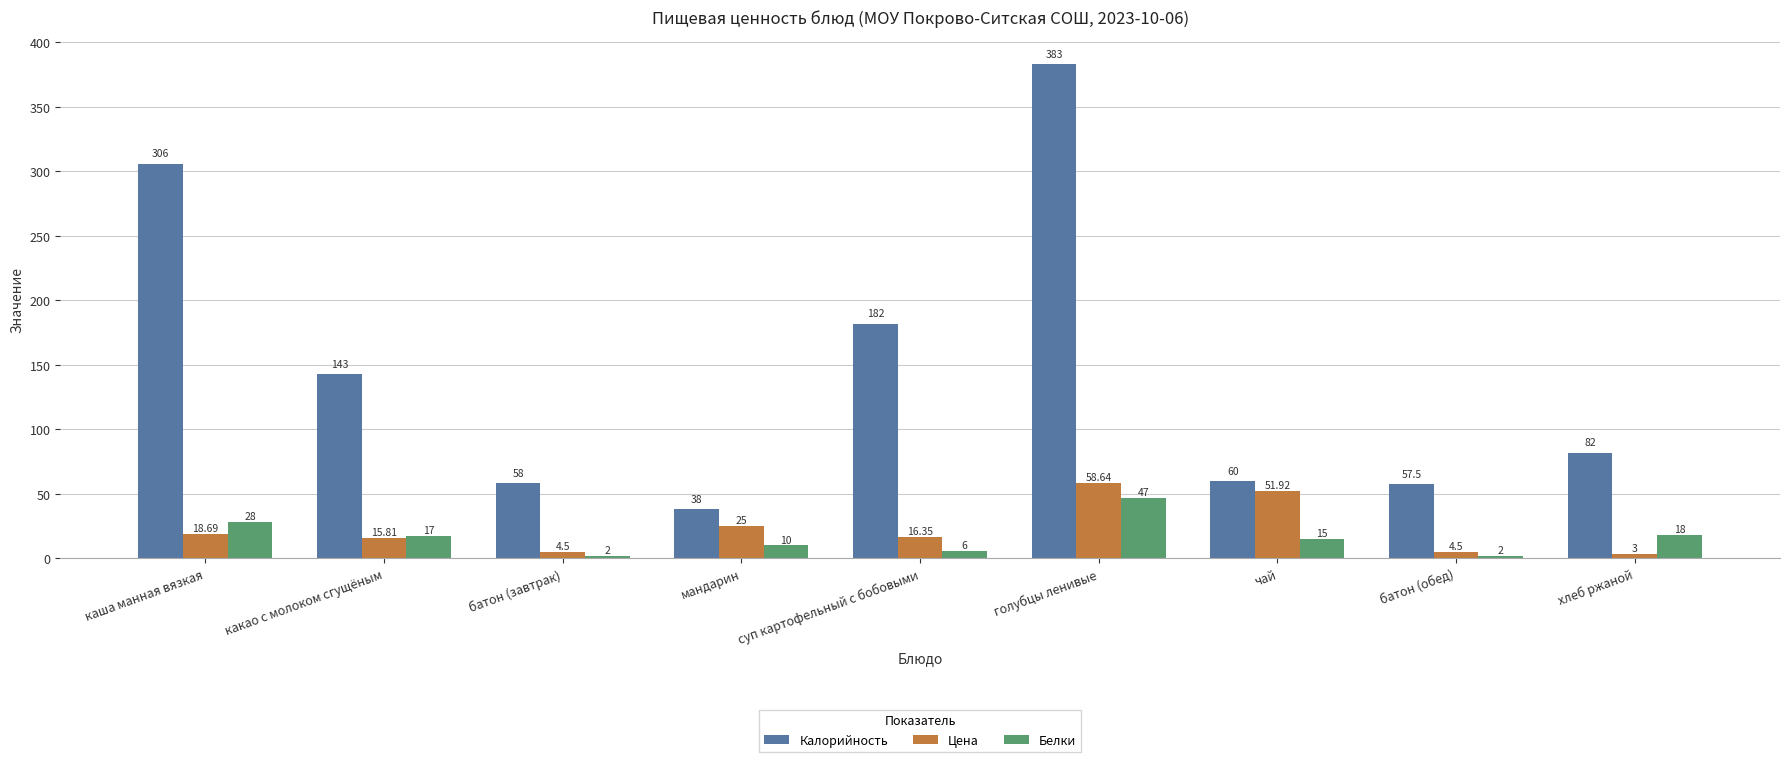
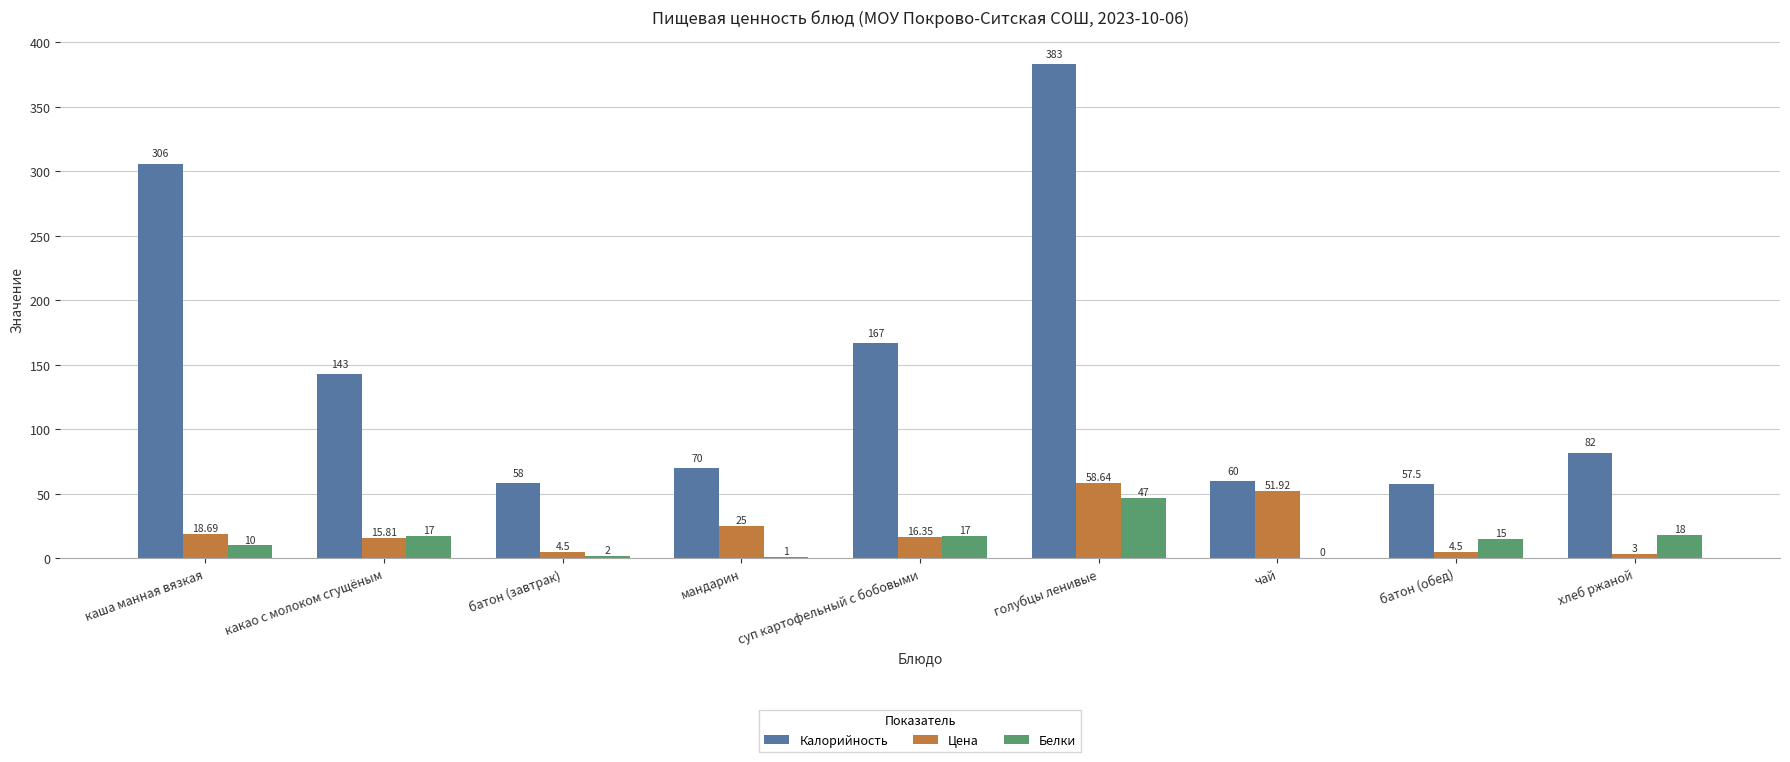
Белки, каша манная вязкая: 28 -> 10
Калорийность, мандарин: 38 -> 70
Белки, мандарин: 10 -> 1
Калорийность, суп картофельный с бобовыми: 182 -> 167
Белки, суп картофельный с бобовыми: 6 -> 17
Белки, чай: 15 -> 0
Белки, батон (обед): 2 -> 15
